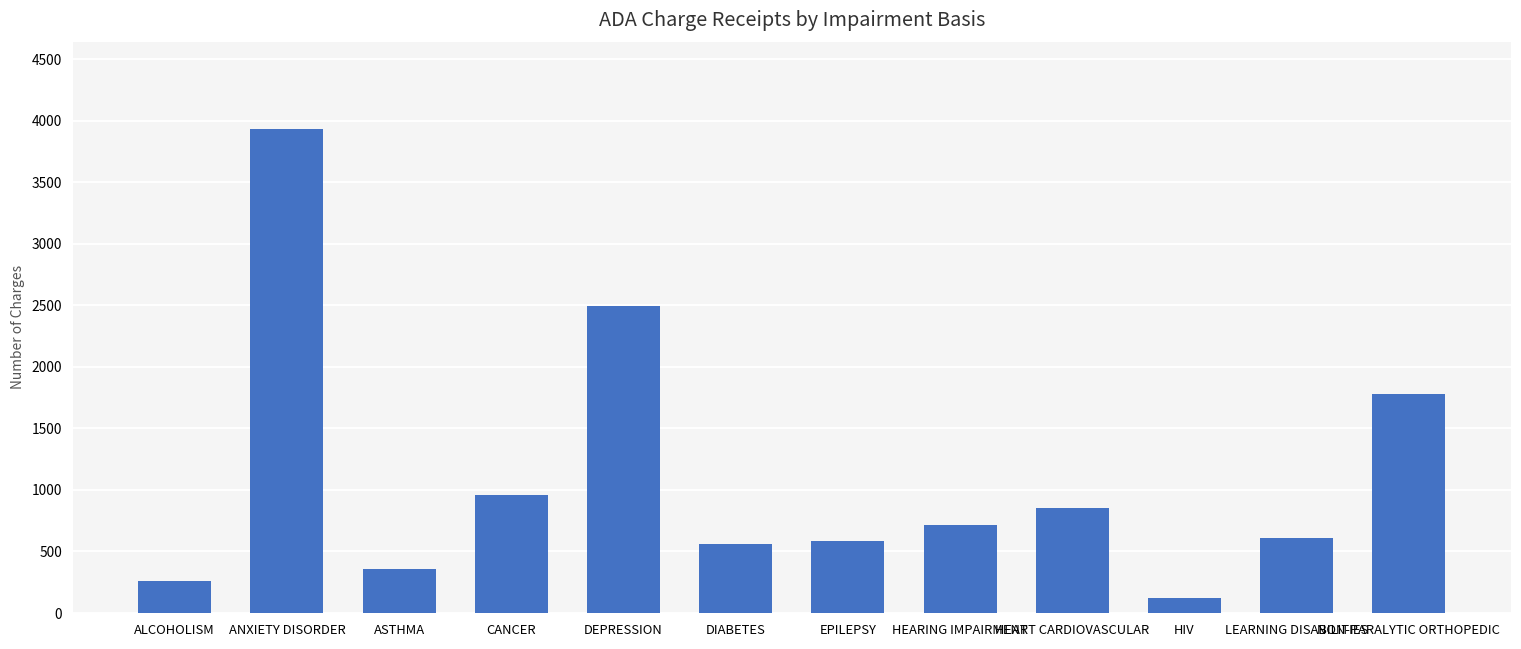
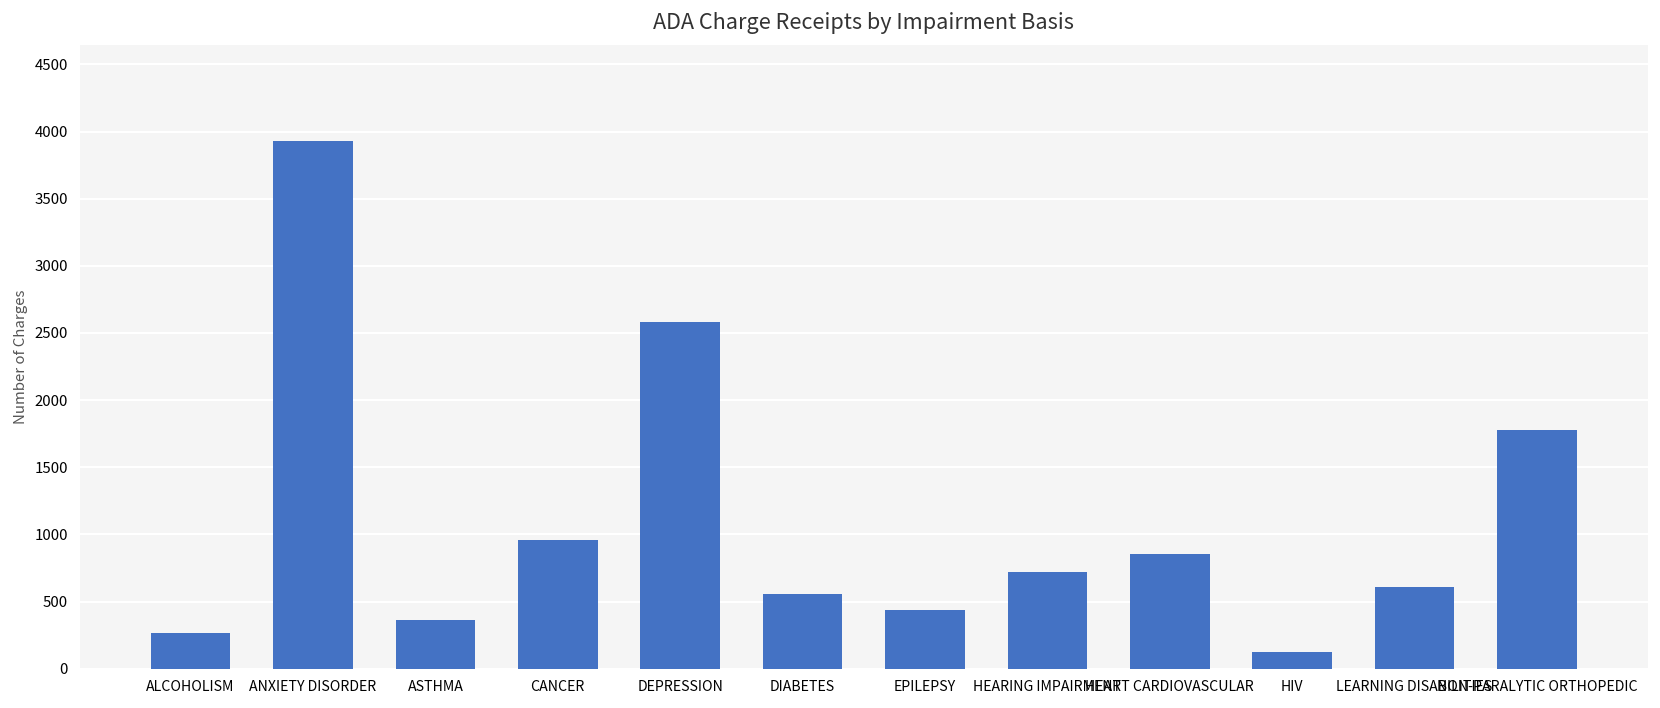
DEPRESSION: 2490 -> 2580
EPILEPSY: 590 -> 440
